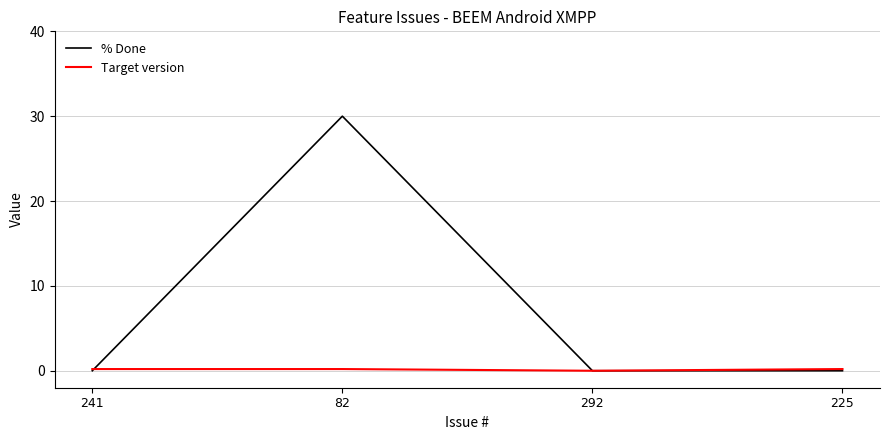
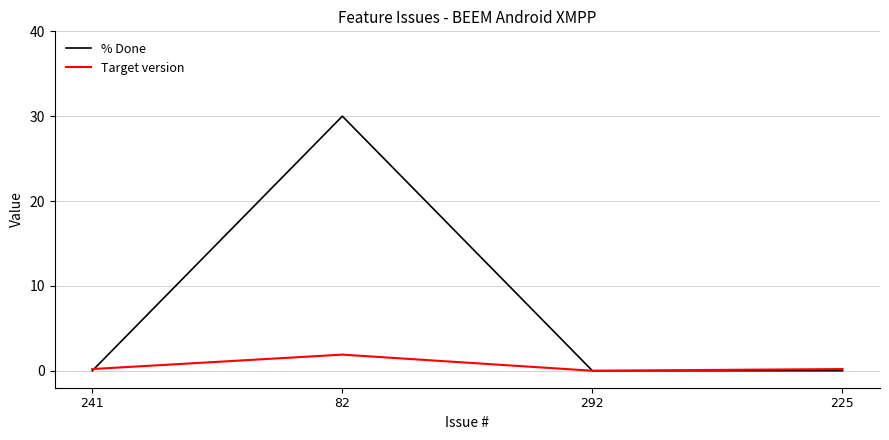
Target version, 82: 0 -> 2
